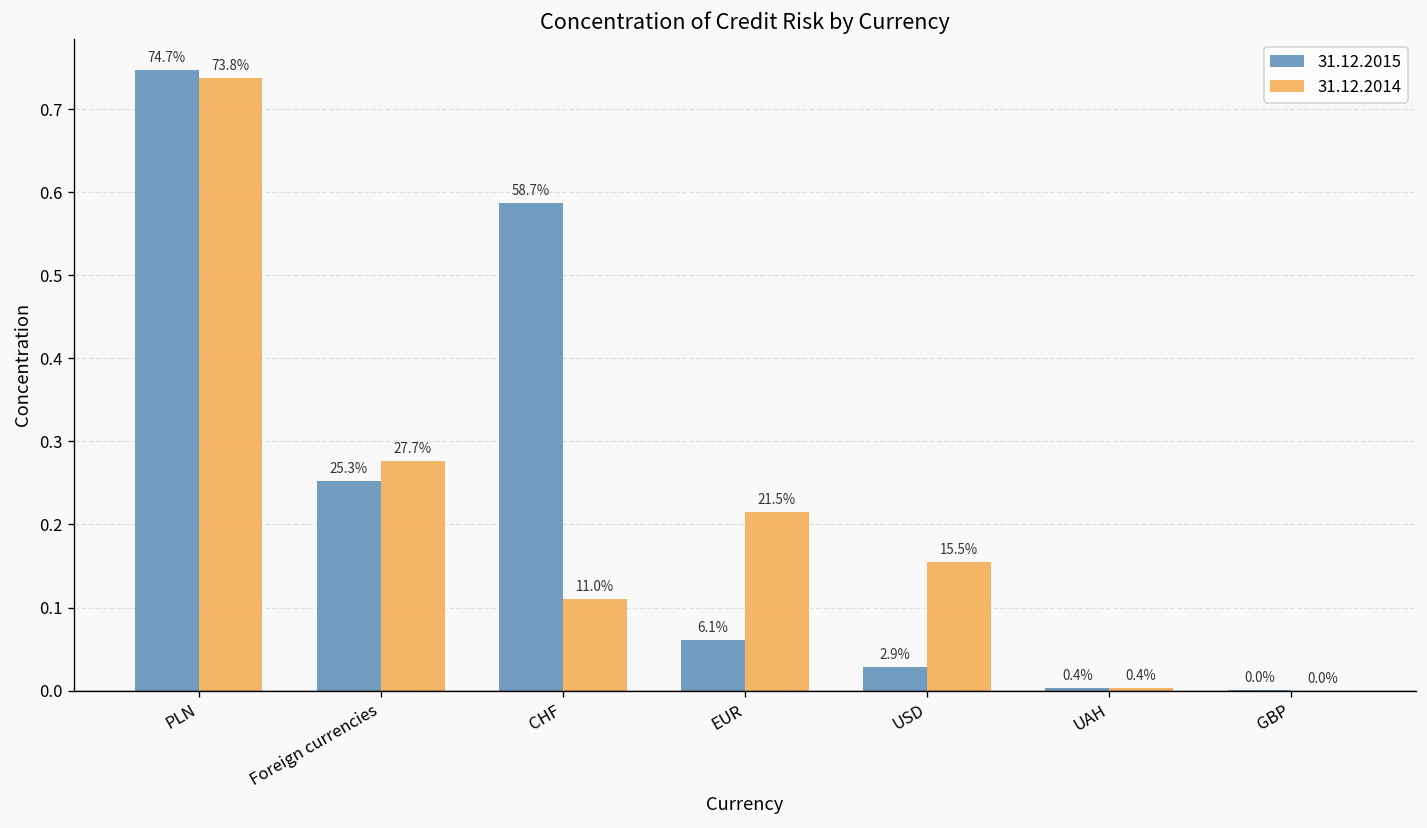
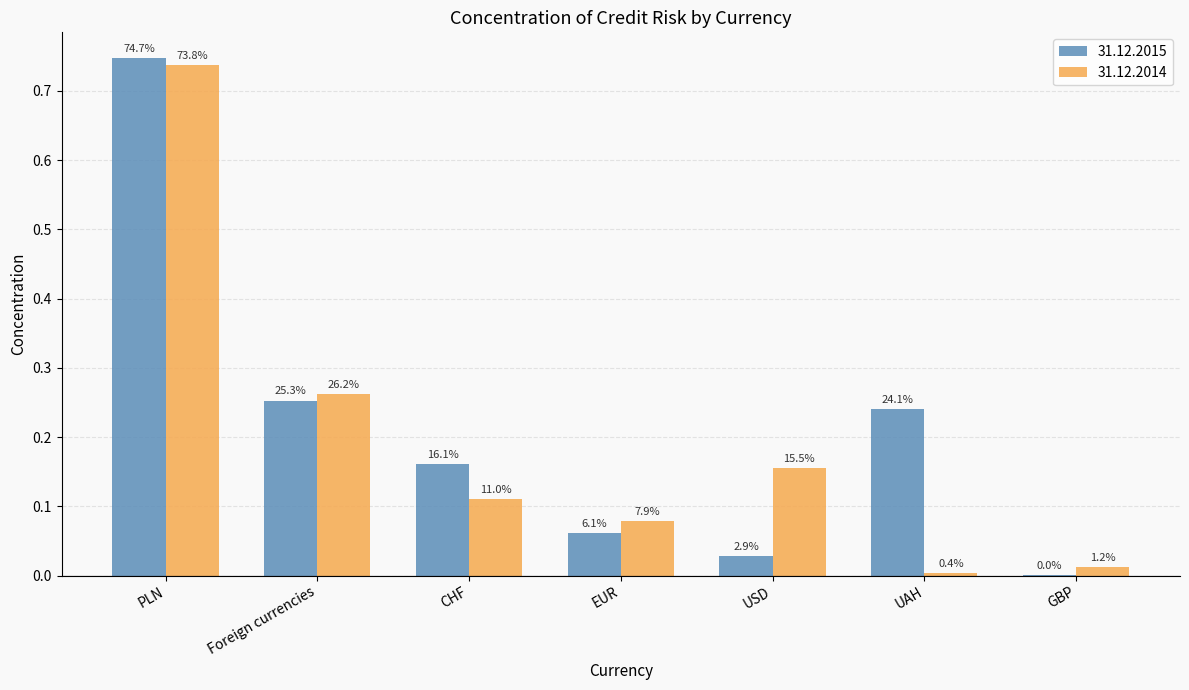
31.12.2014, Foreign currencies: 27.7% -> 26.2%
31.12.2015, CHF: 58.7% -> 16.1%
31.12.2014, EUR: 21.5% -> 7.9%
31.12.2015, UAH: 0.4% -> 24.1%
31.12.2014, GBP: 0.0% -> 1.2%
